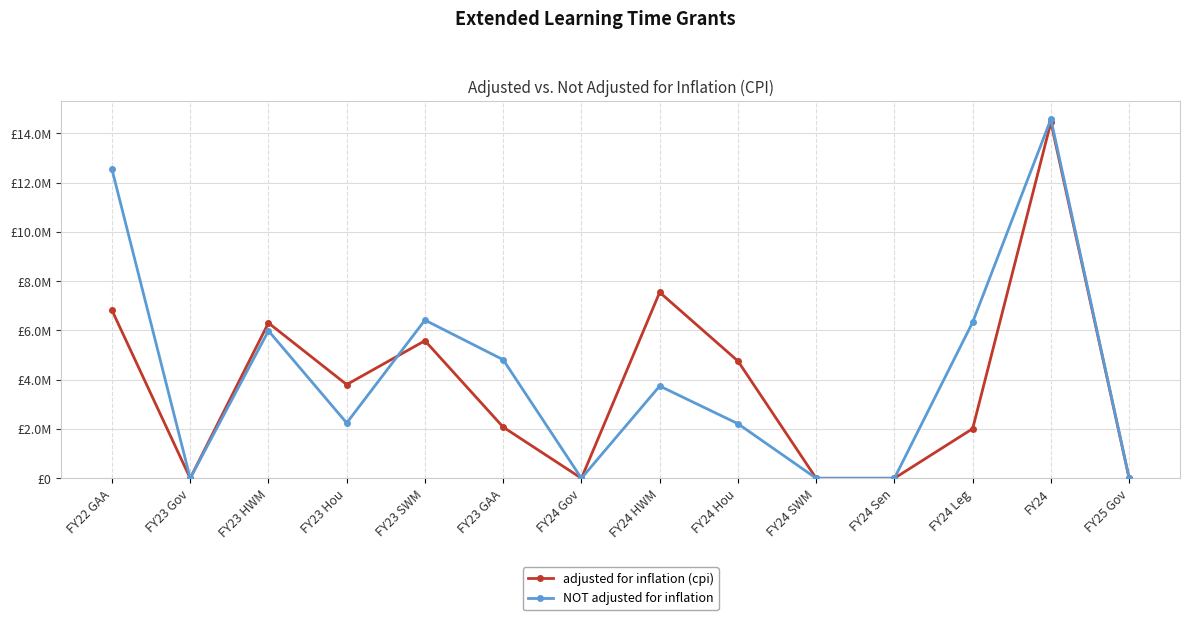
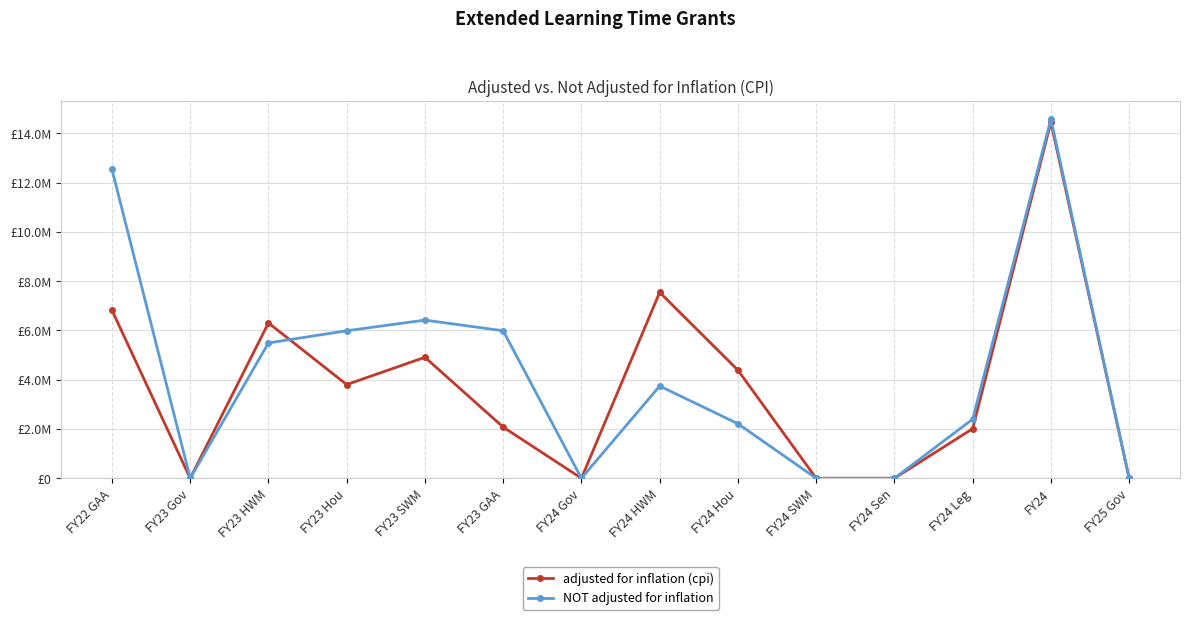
NOT adjusted for inflation, FY23 HWM: £6000000 -> £5500000
NOT adjusted for inflation, FY23 Hou: £2200000 -> £6000000
adjusted for inflation (cpi), FY23 SWM: £5600000 -> £4900000
NOT adjusted for inflation, FY23 GAA: £4800000 -> £6000000
adjusted for inflation (cpi), FY24 Hou: £4800000 -> £4400000
NOT adjusted for inflation, FY24 Leg: £6300000 -> £2400000
